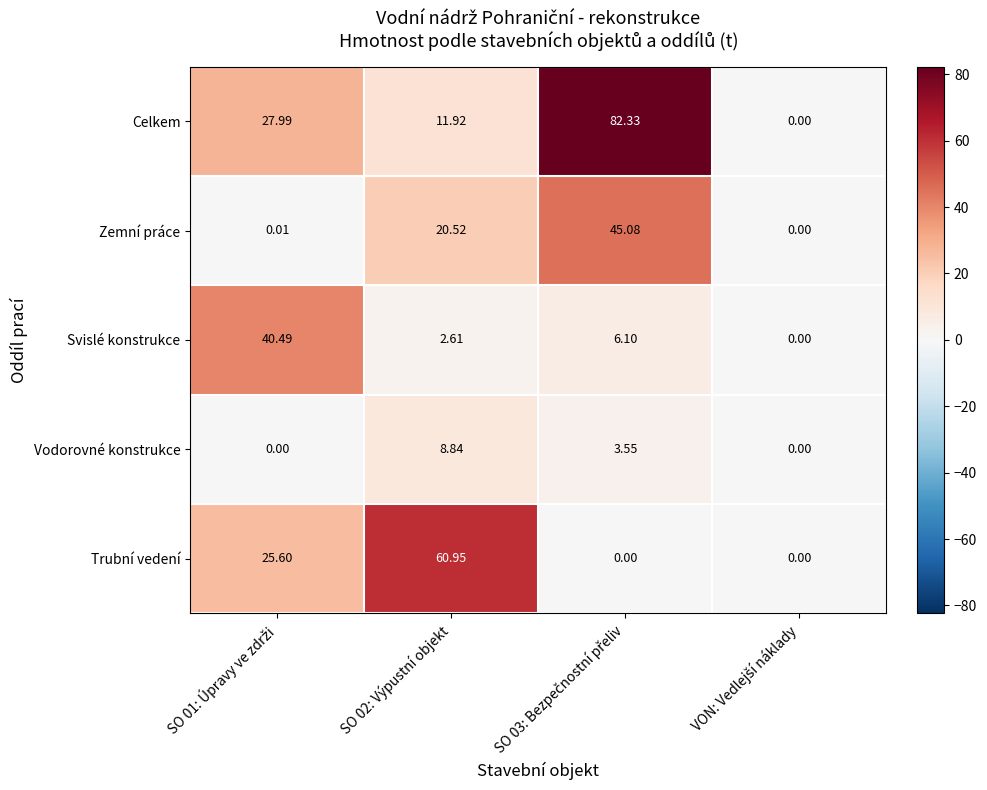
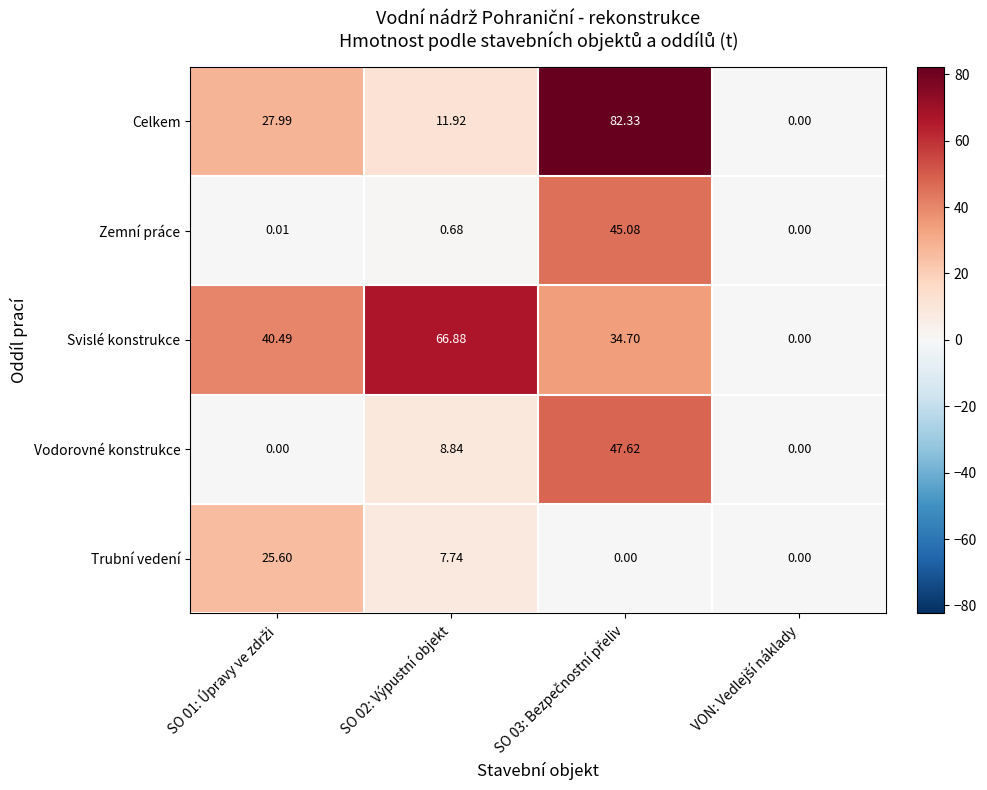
Zemní práce, SO 02: Výpustní objekt: 20.52 -> 0.68
Svislé konstrukce, SO 02: Výpustní objekt: 2.61 -> 66.88
Svislé konstrukce, SO 03: Bezpečnostní přeliv: 6.10 -> 34.70
Vodorovné konstrukce, SO 03: Bezpečnostní přeliv: 3.55 -> 47.62
Trubní vedení, SO 02: Výpustní objekt: 60.95 -> 7.74
